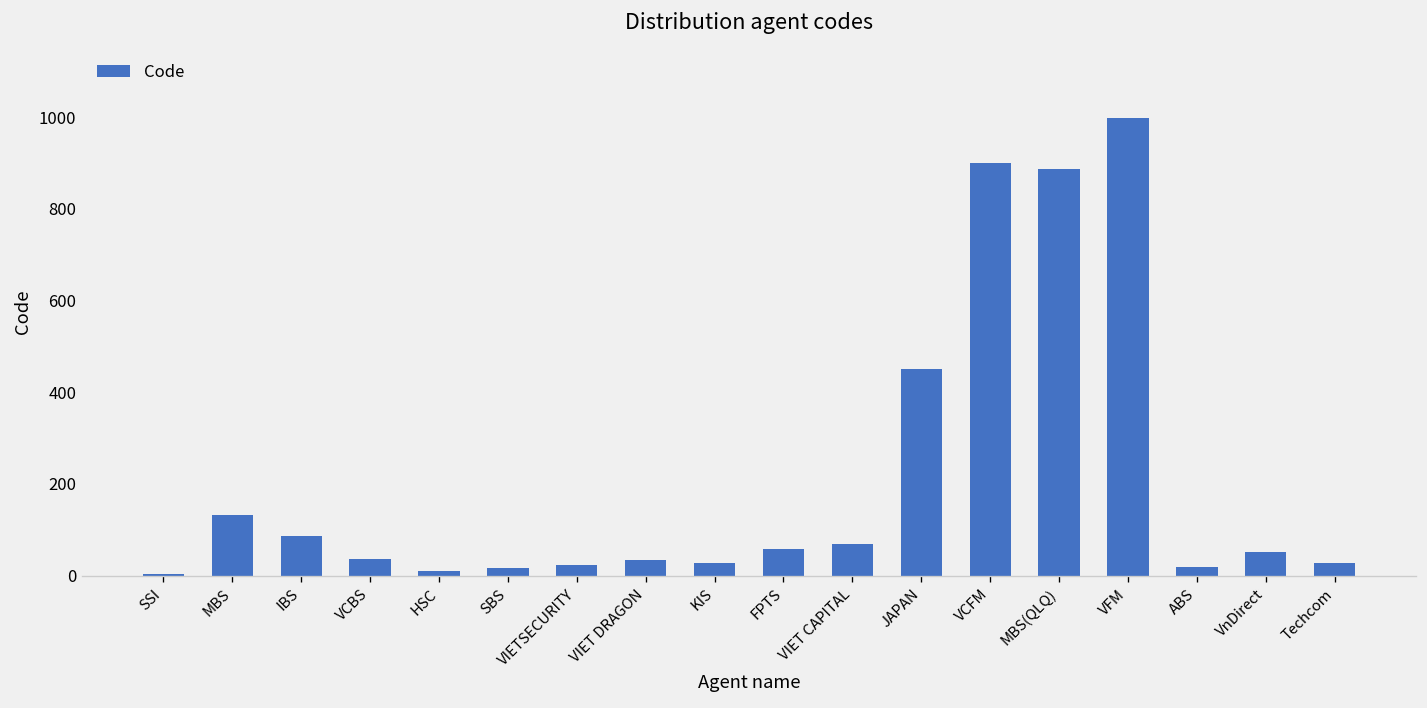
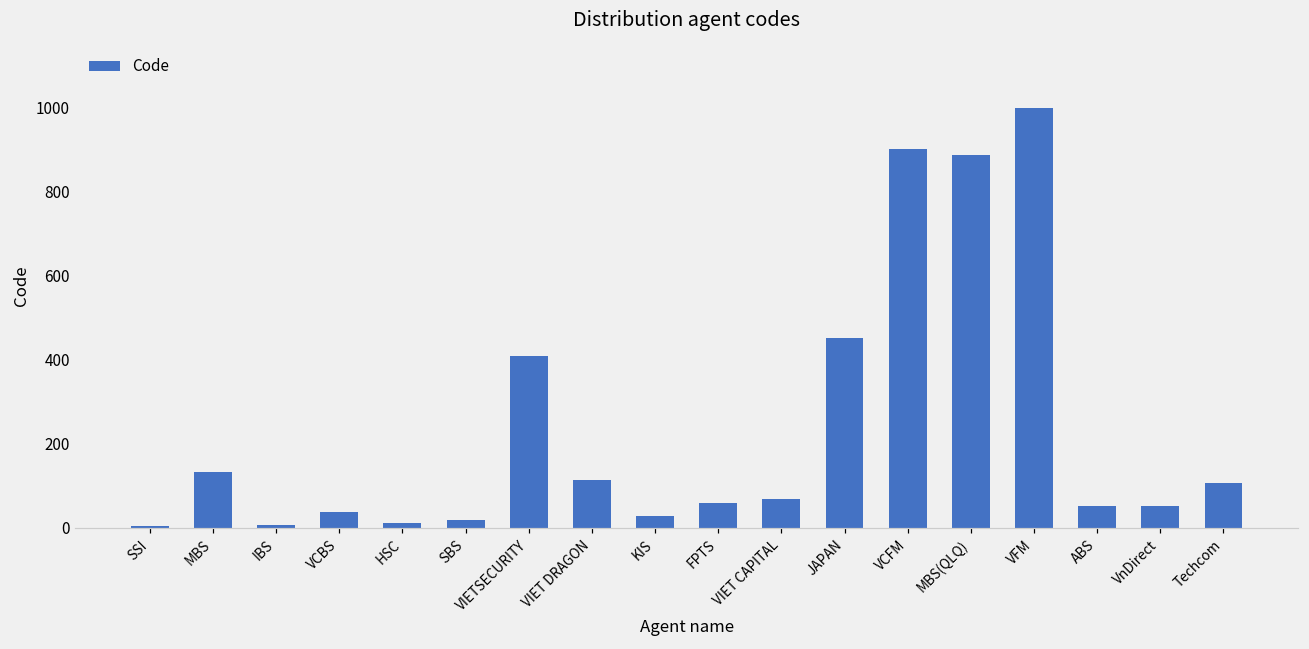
IBS: 90 -> 10
VIETSECURITY: 20 -> 410
VIET DRAGON: 30 -> 110
ABS: 20 -> 50
Techcom: 30 -> 110
